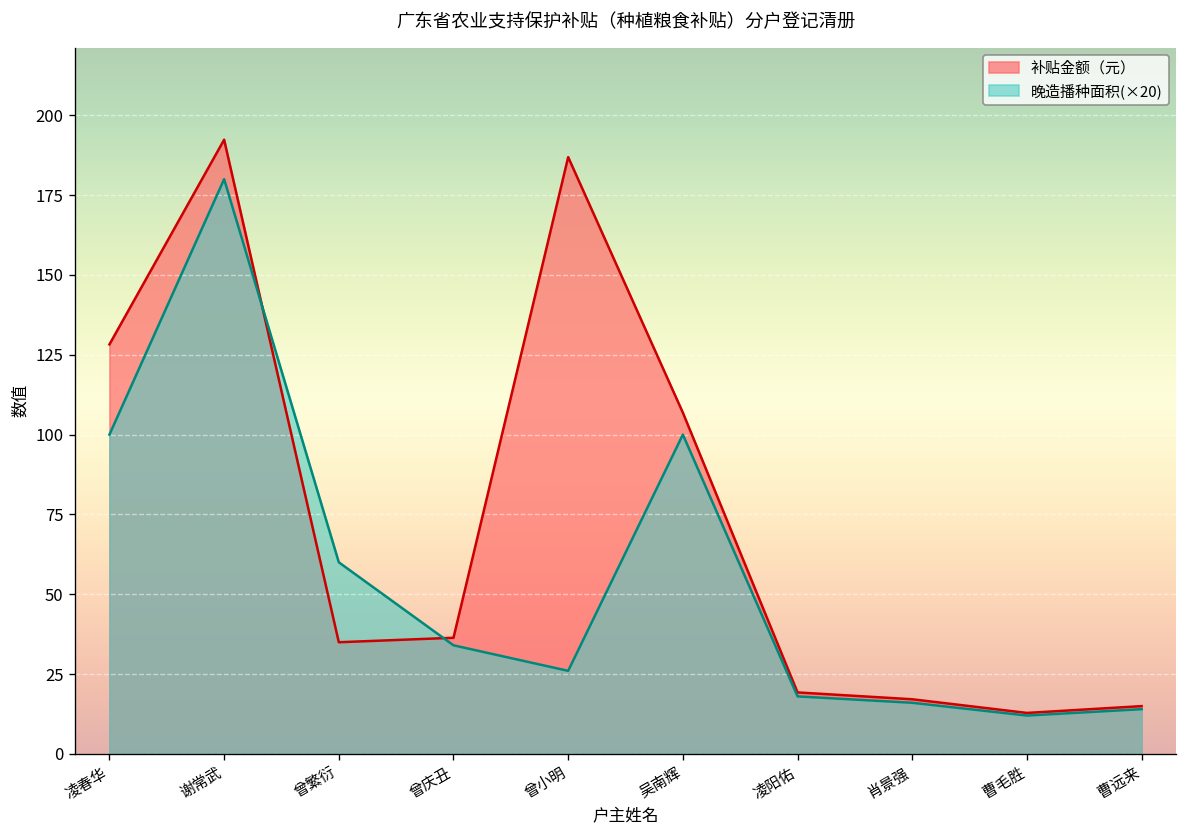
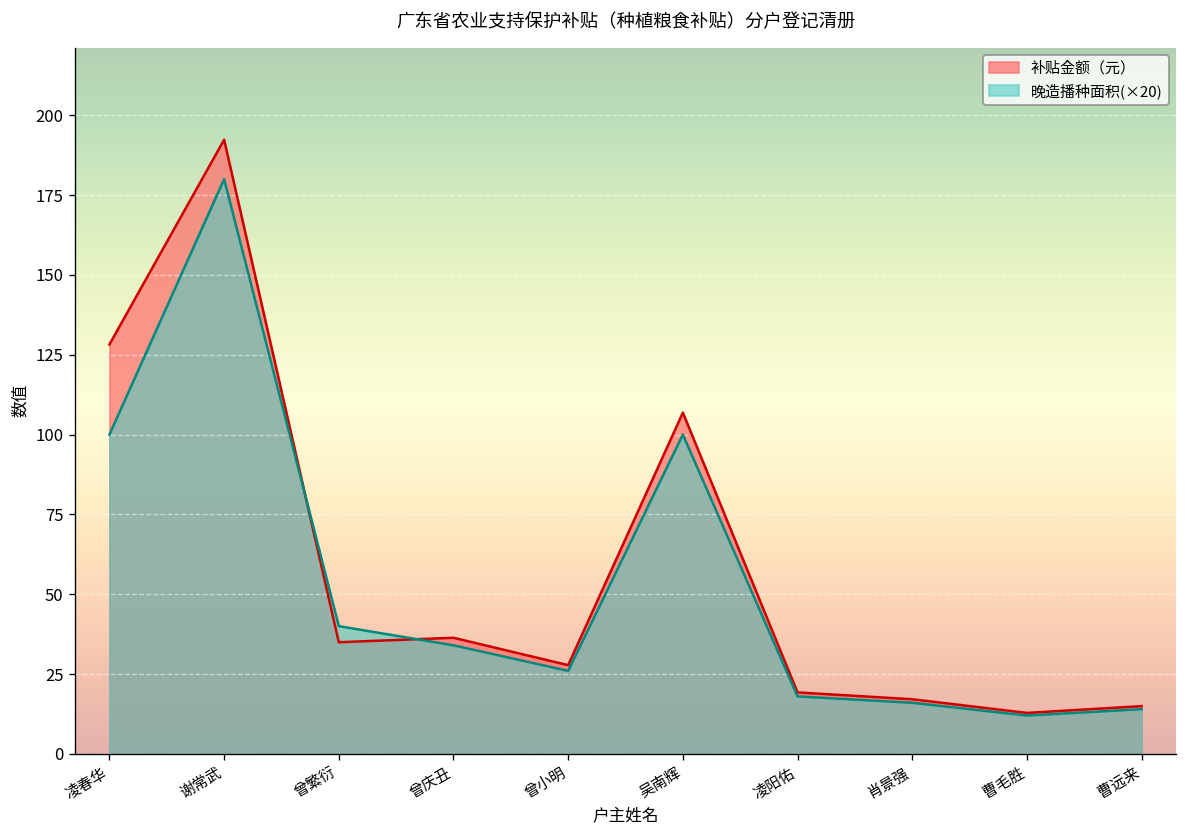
晚造播种面积(×20), 曾繁衍: 60 -> 40
补贴金额（元）, 曾小明: 187 -> 28
